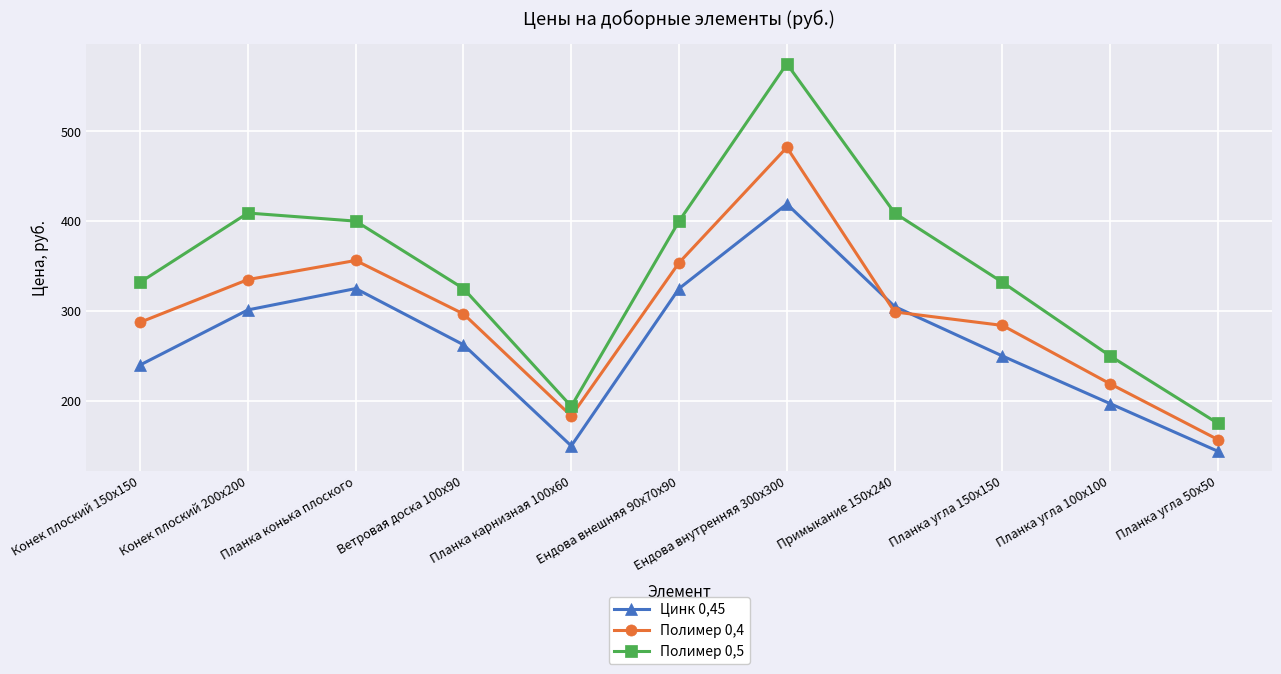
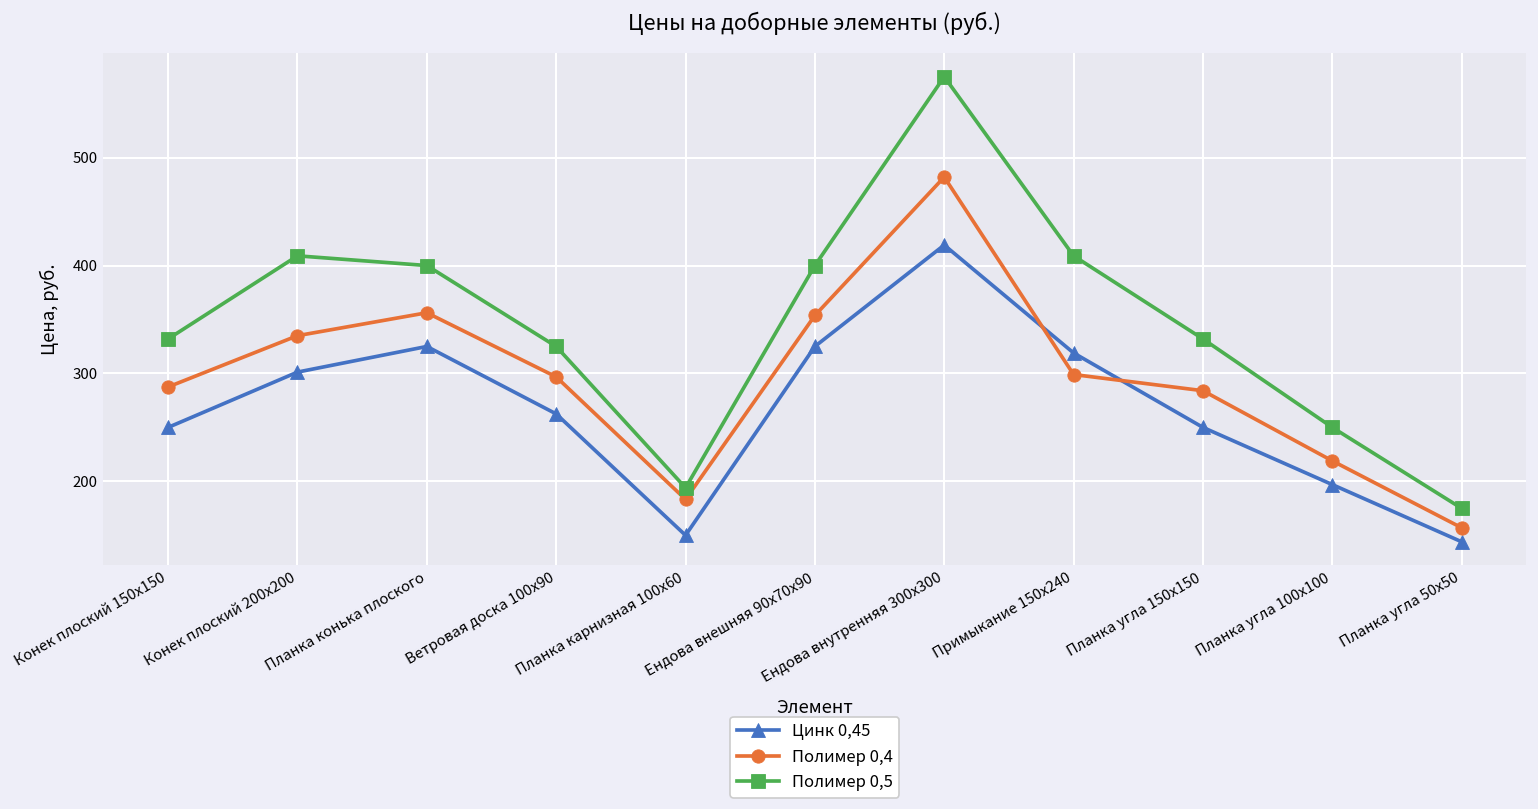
Цинк 0,45, Конек плоский 150х150: 240 -> 250
Цинк 0,45, Примыкание 150х240: 310 -> 320
